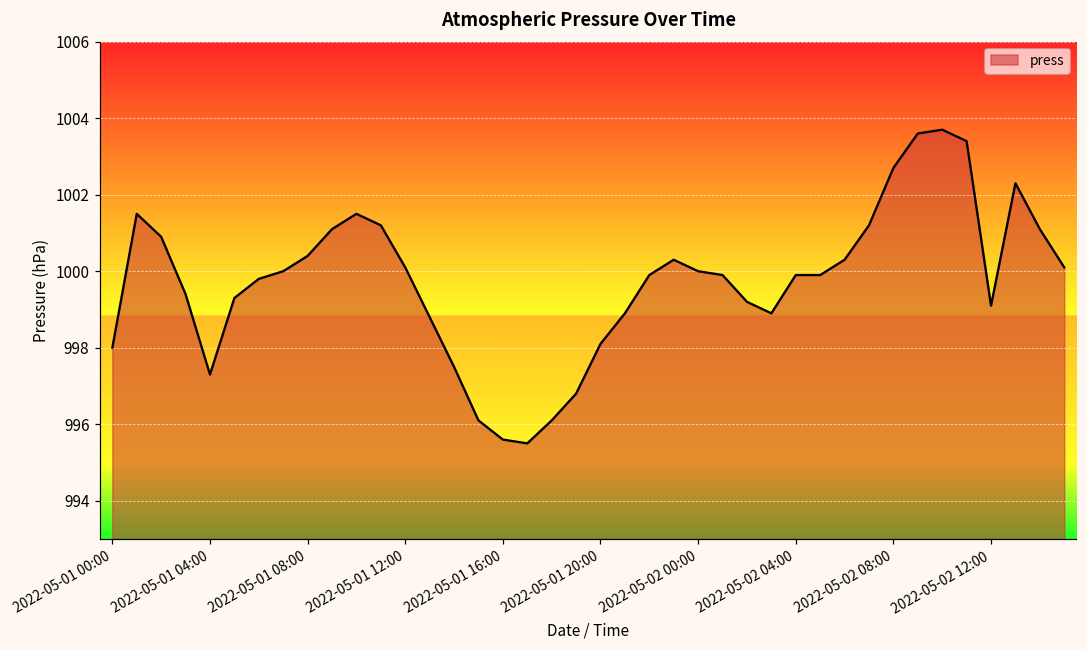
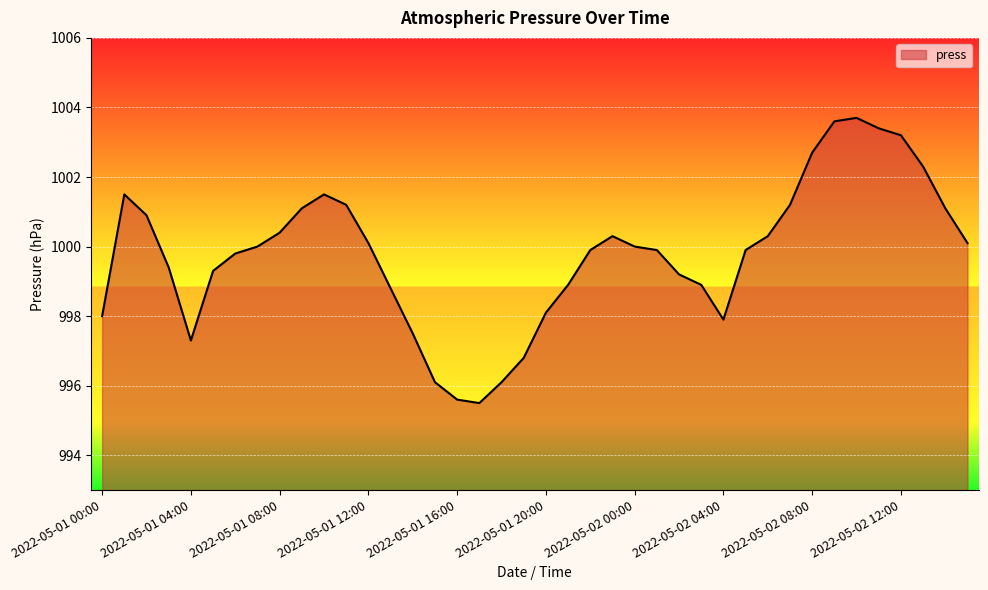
2022-05-02 04:00: 999.9 -> 997.9
2022-05-02 12:00: 999.1 -> 1003.2
